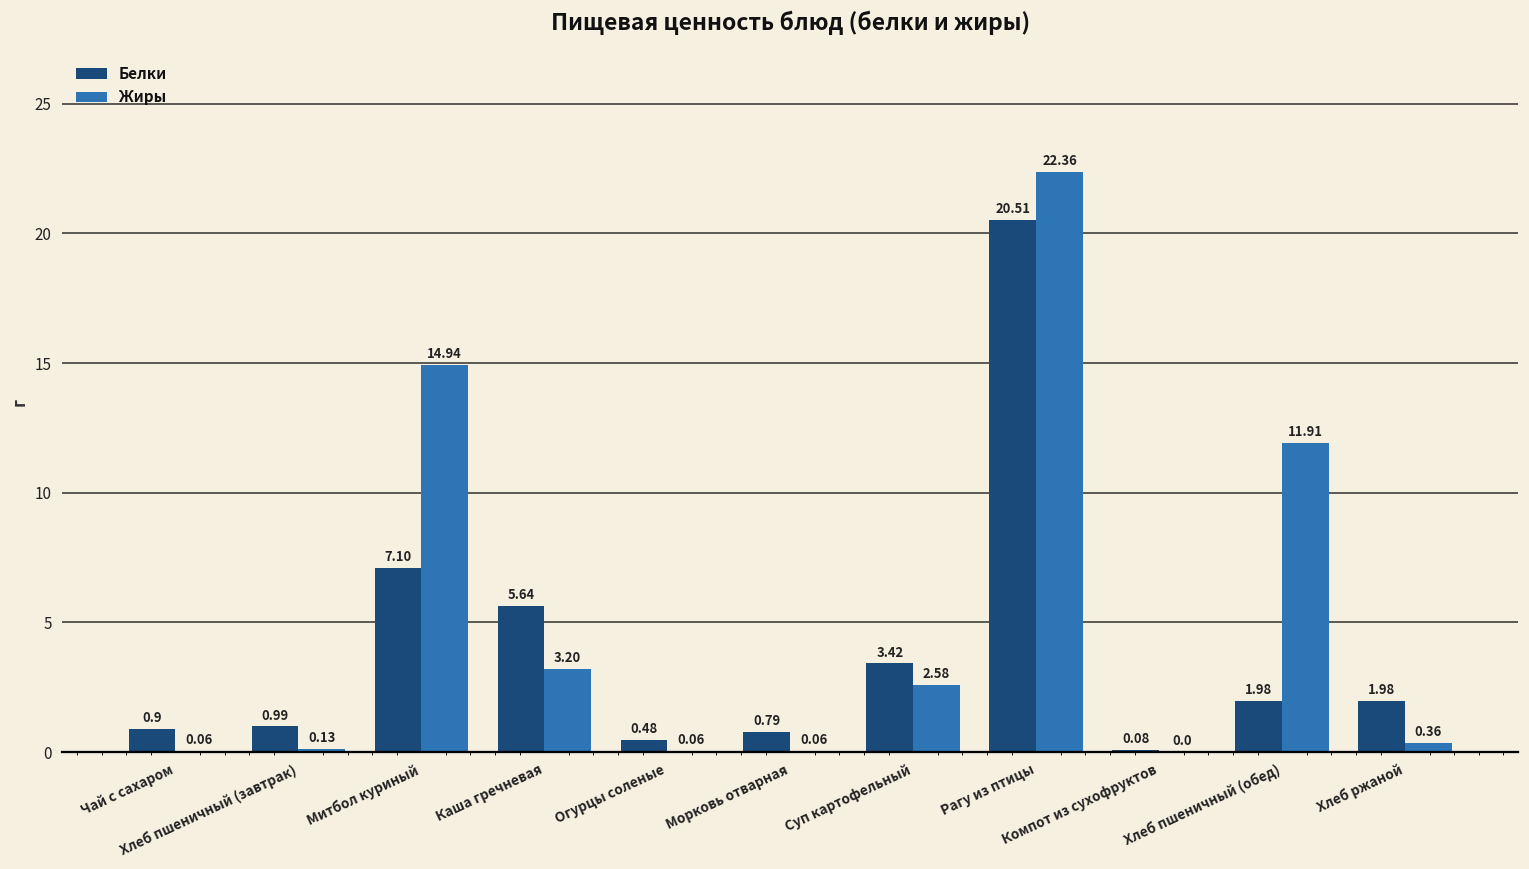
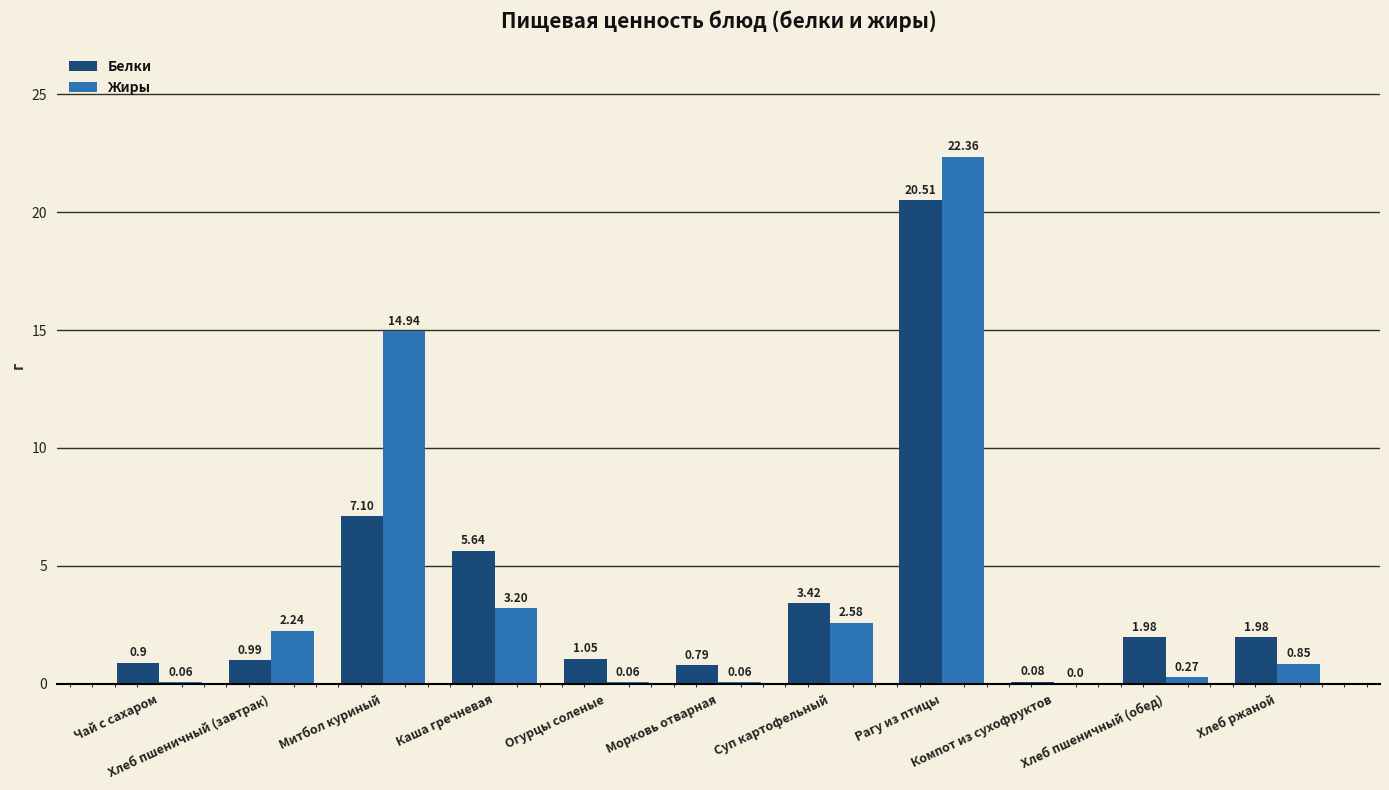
Жиры, Хлеб пшеничный (завтрак): 0.13 -> 2.24
Белки, Огурцы соленые: 0.48 -> 1.05
Жиры, Хлеб пшеничный (обед): 11.91 -> 0.27
Жиры, Хлеб ржаной: 0.36 -> 0.85
